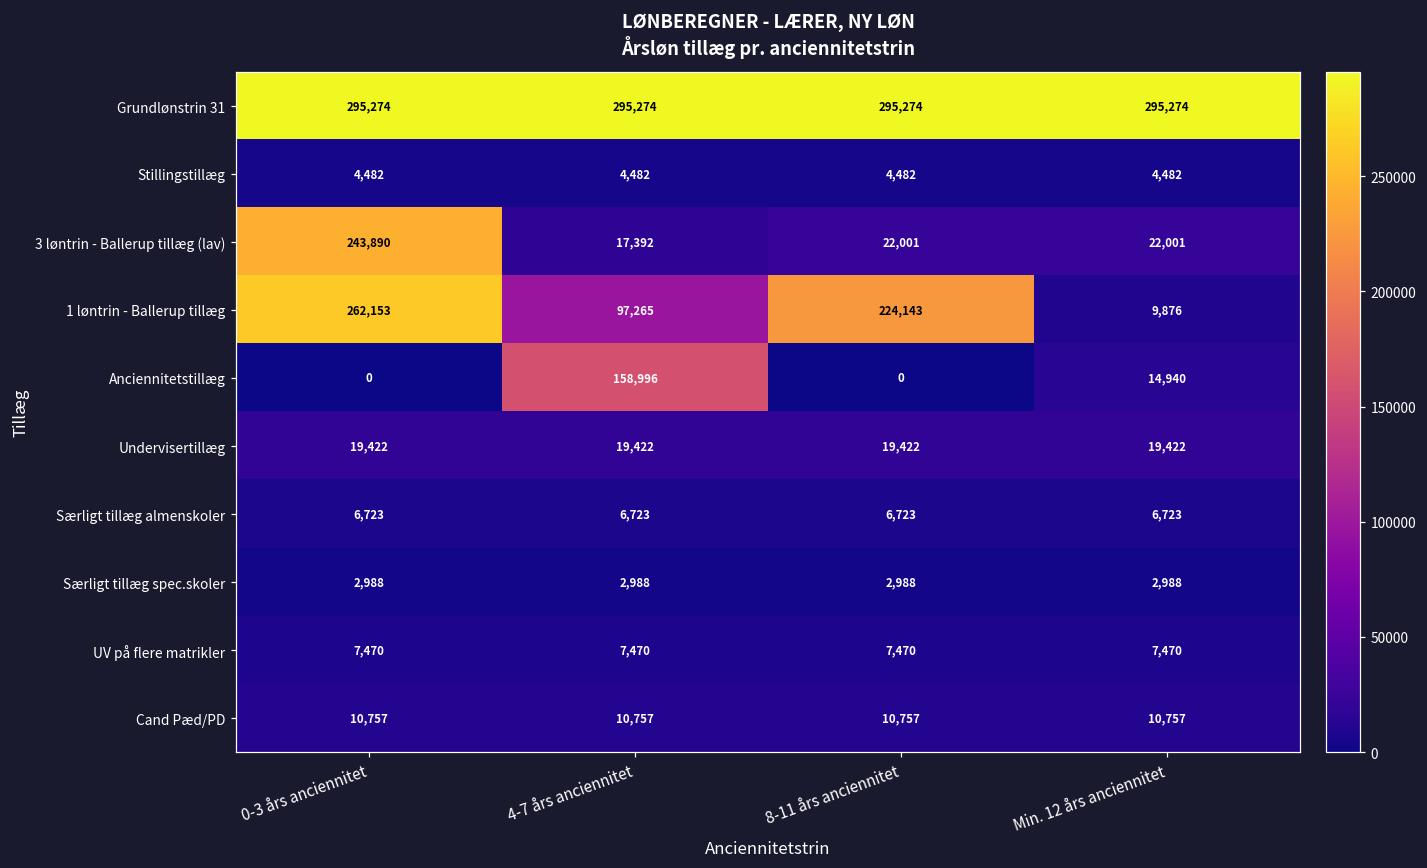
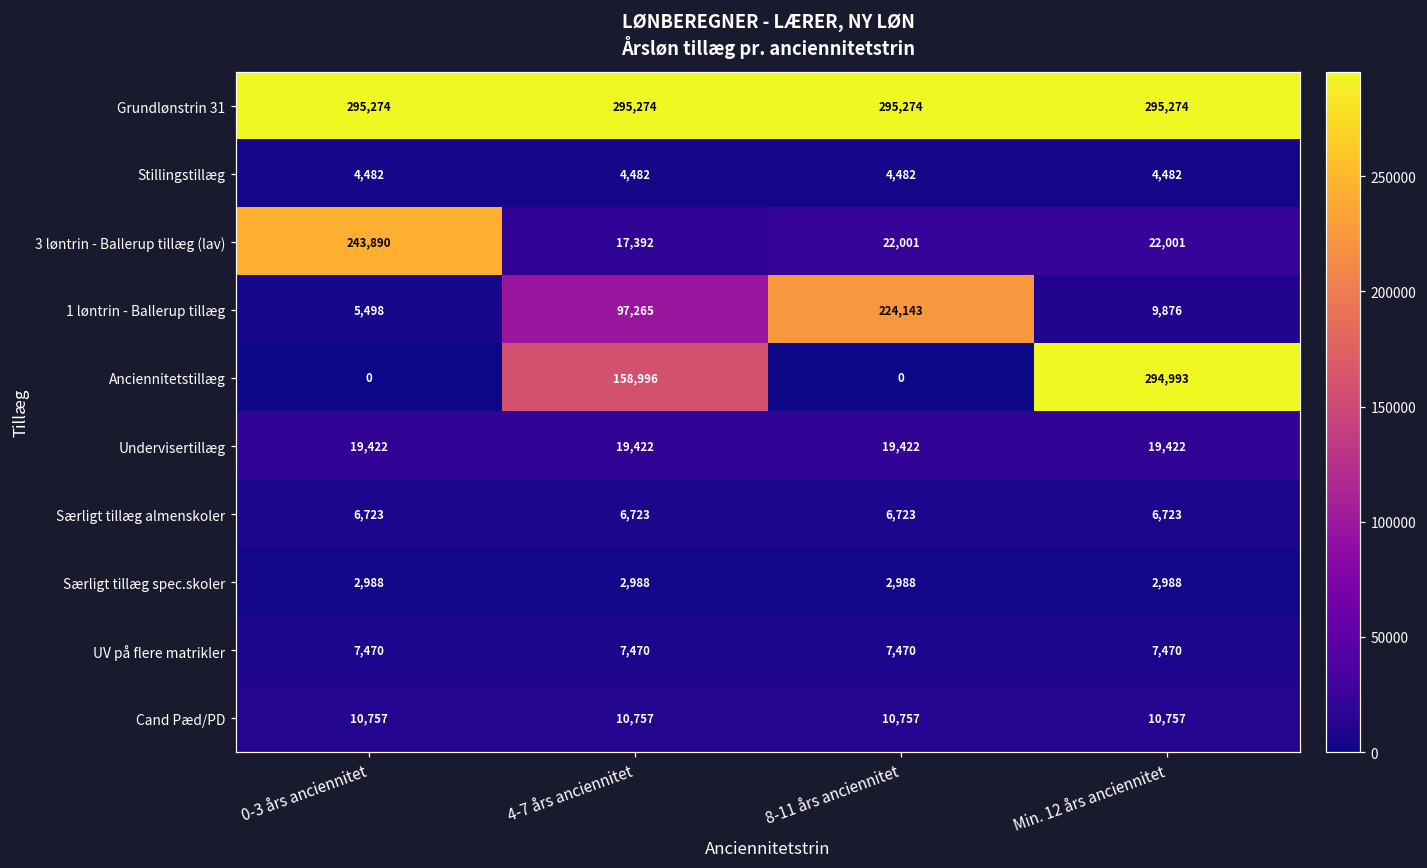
1 løntrin - Ballerup tillæg, 0-3 års anciennitet: 262,153 -> 5,498
Anciennitetstillæg, Min. 12 års anciennitet: 14,940 -> 294,993
